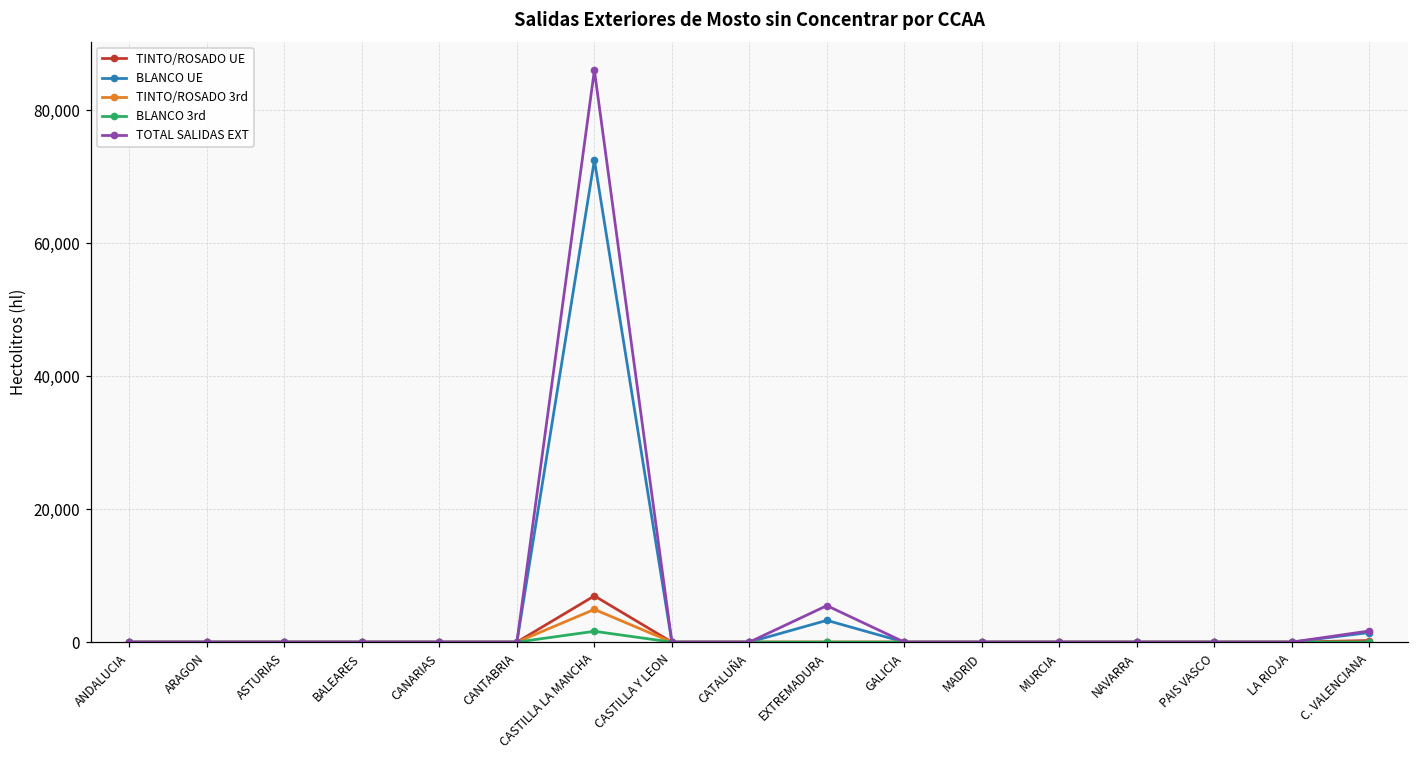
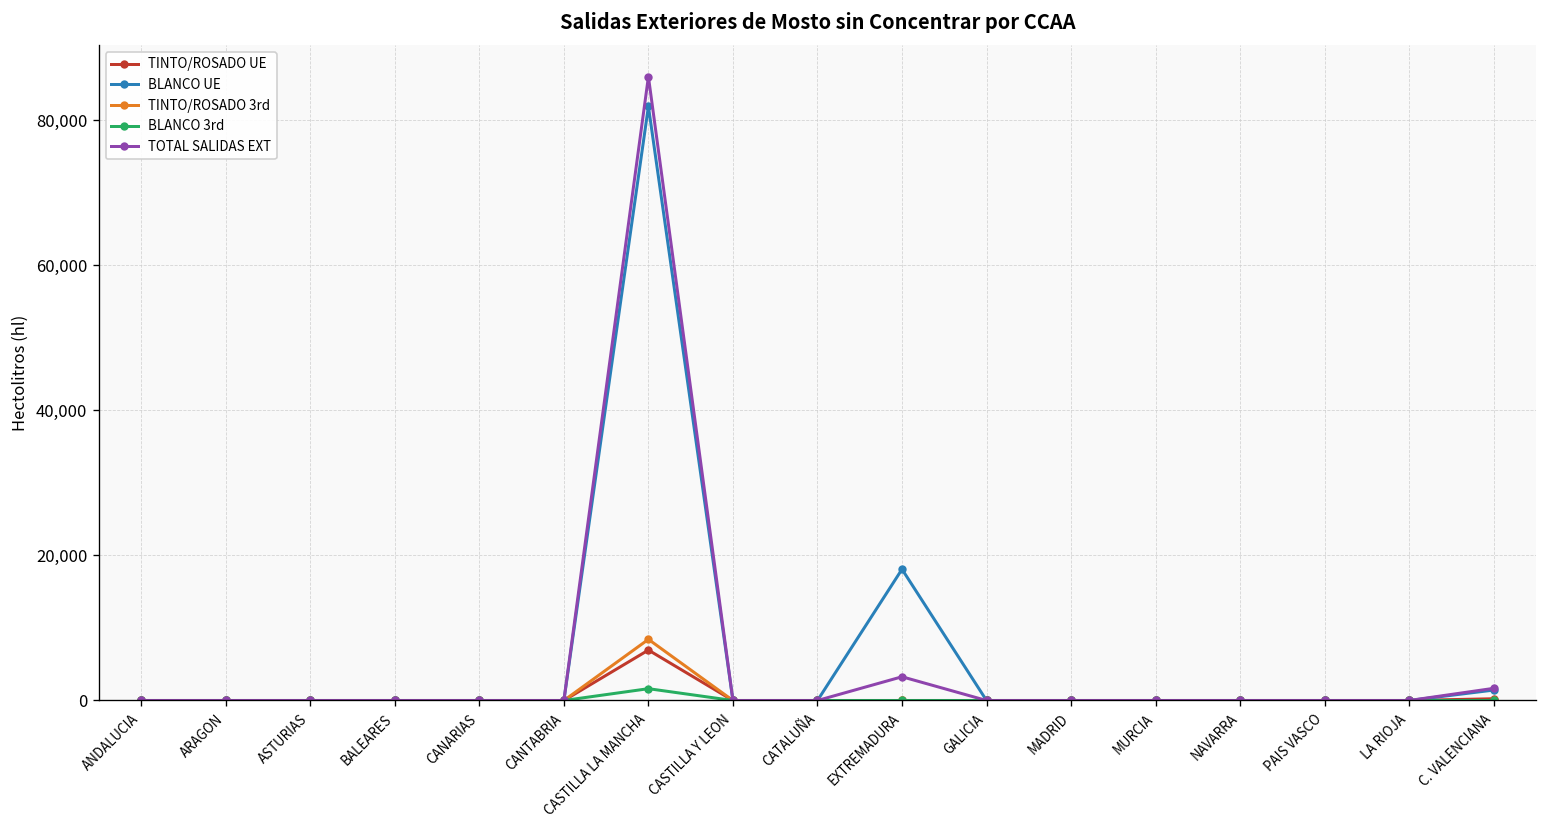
BLANCO UE, CASTILLA LA MANCHA: 73,000 -> 82,000
TINTO/ROSADO 3rd, CASTILLA LA MANCHA: 5,000 -> 8,000
BLANCO UE, EXTREMADURA: 3,000 -> 18,000
TOTAL SALIDAS EXT, EXTREMADURA: 5,000 -> 3,000
